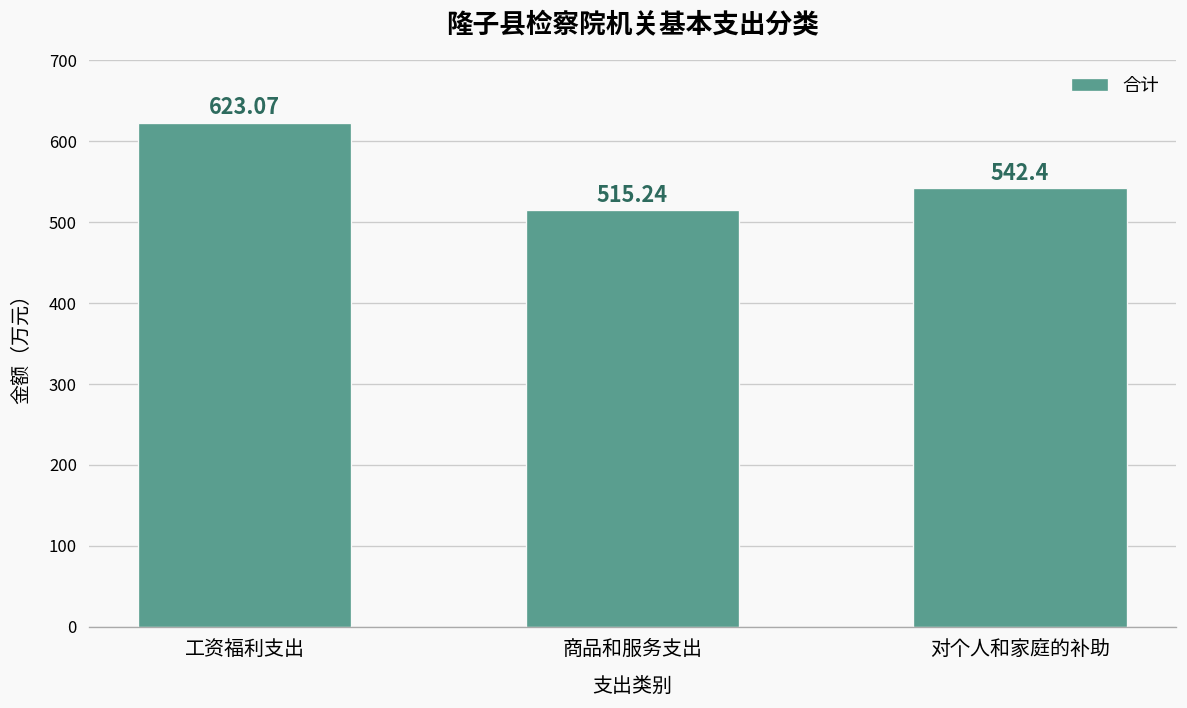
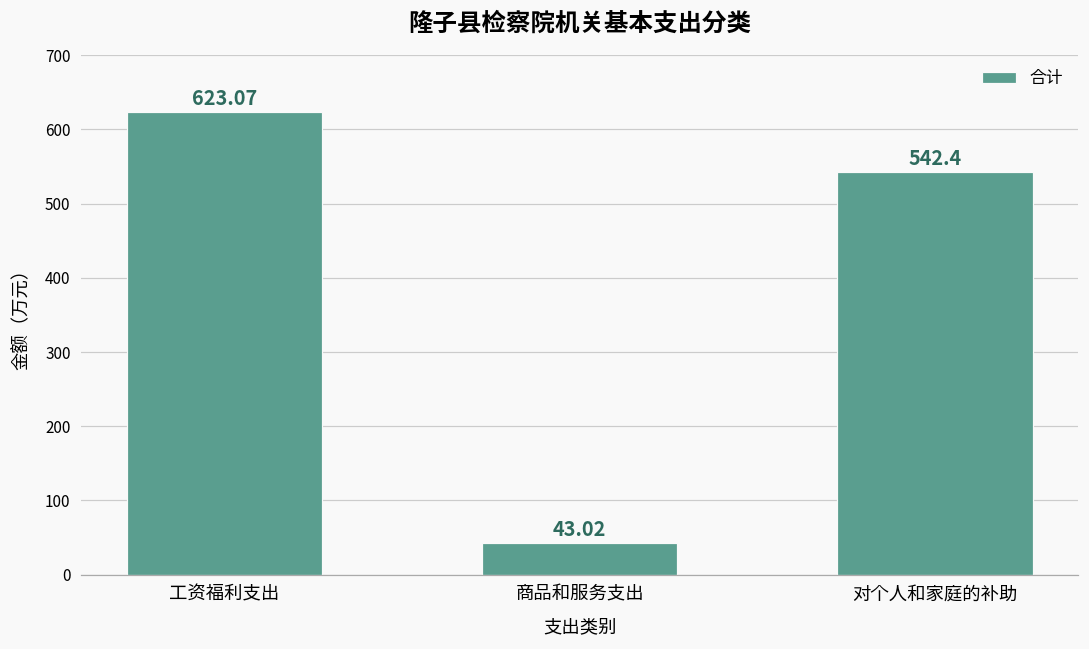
商品和服务支出: 515.24 -> 43.02
